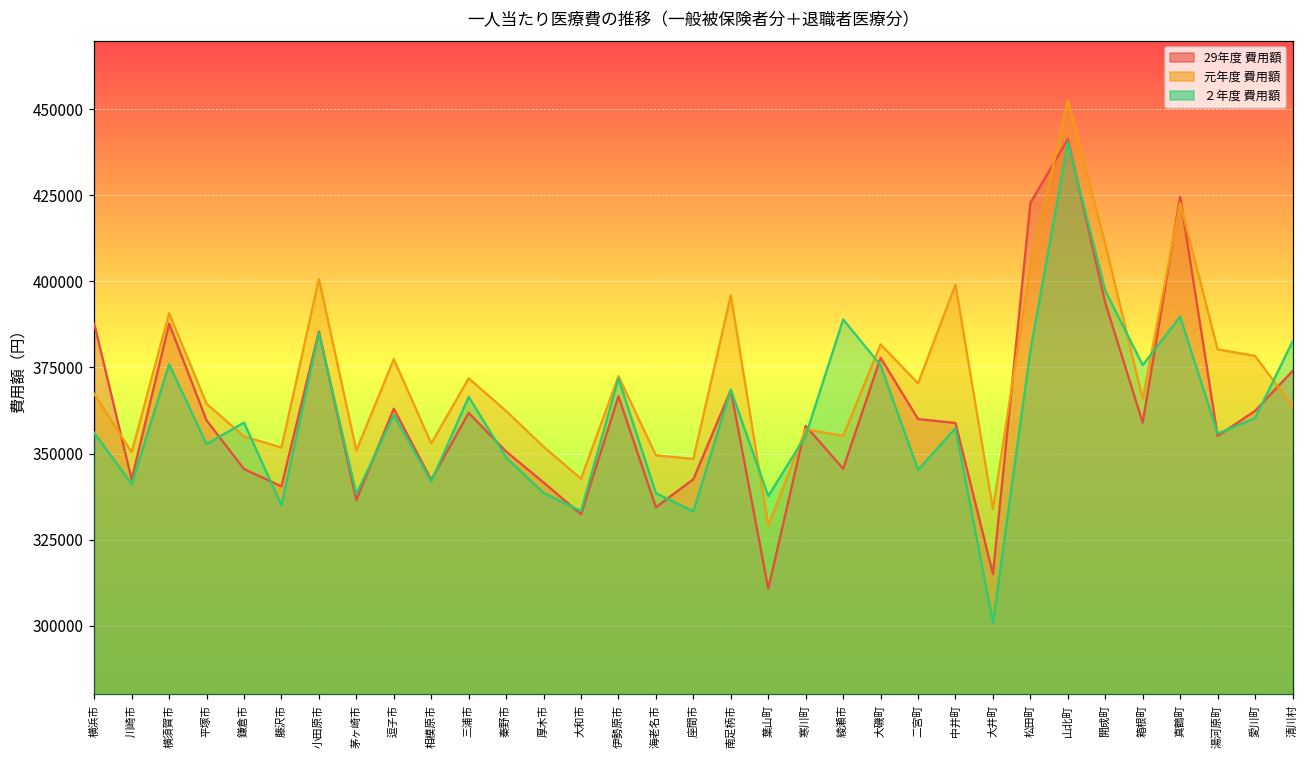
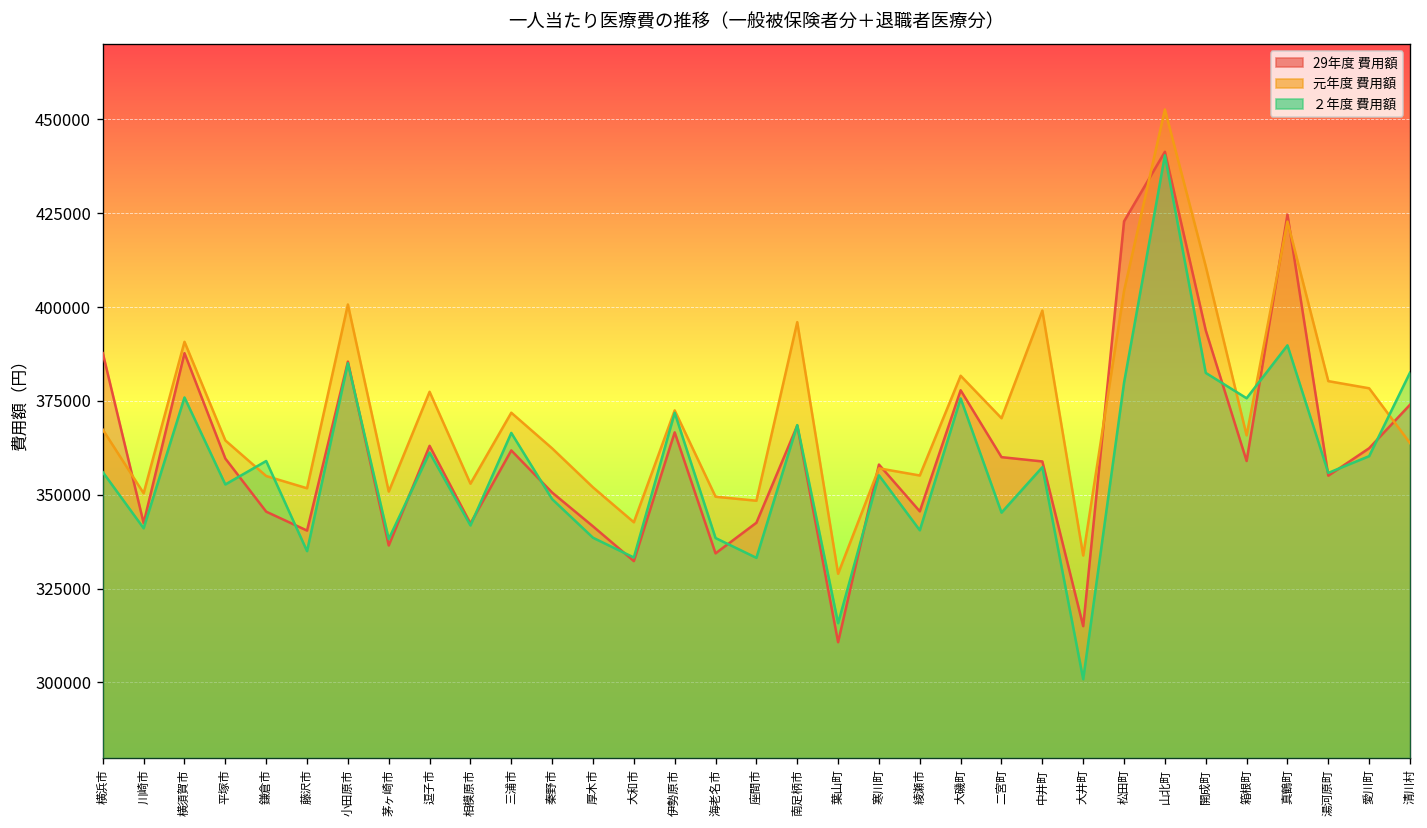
２年度 費用額, 葉山町: 338000 -> 316000
２年度 費用額, 綾瀬市: 389000 -> 341000
２年度 費用額, 開成町: 397000 -> 382000
